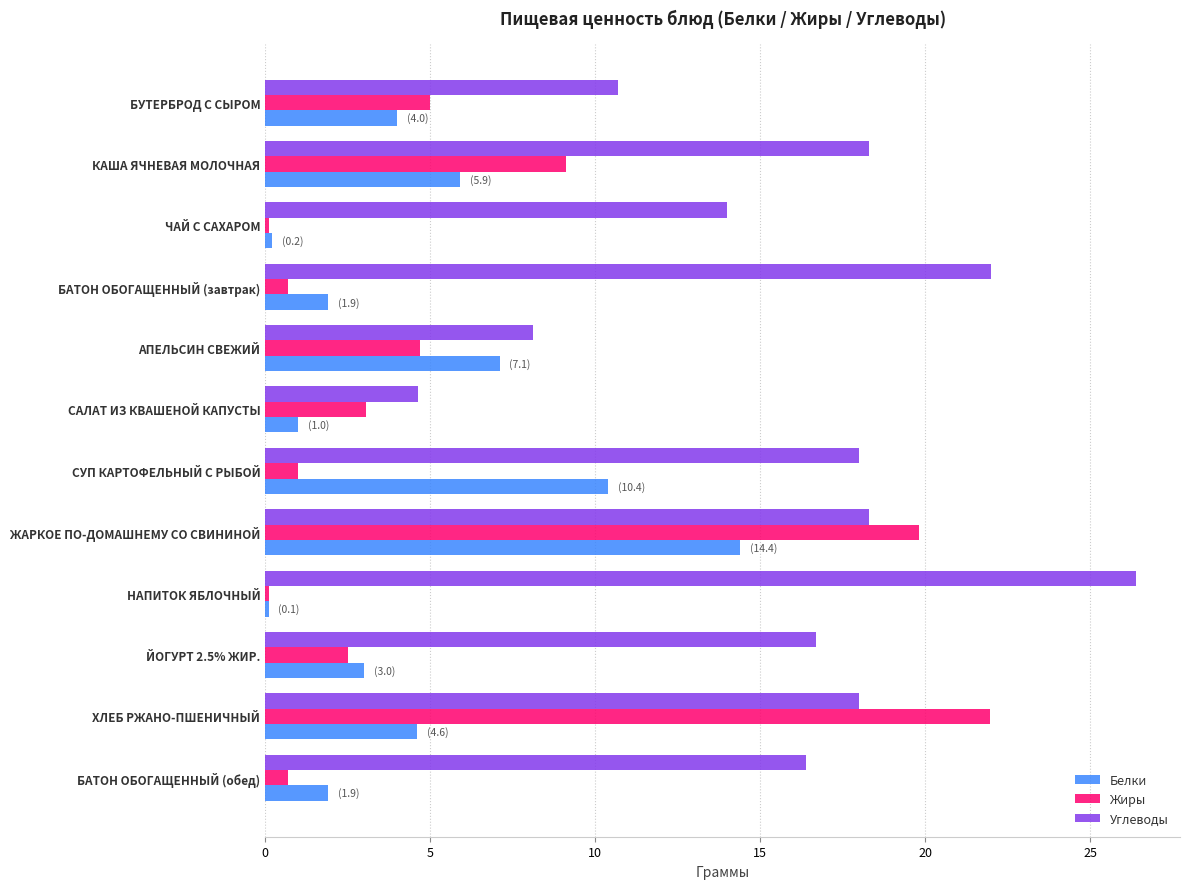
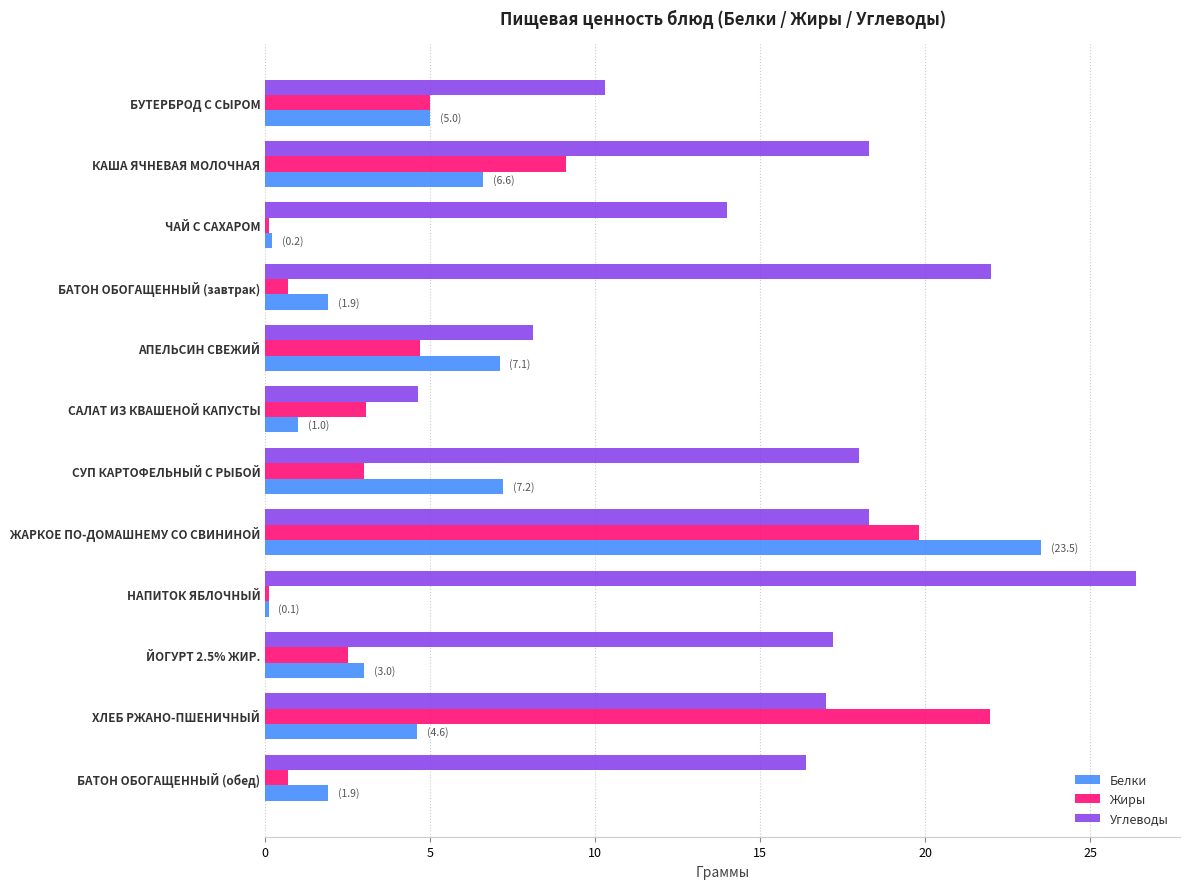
Углеводы, БУТЕРБРОД С СЫРОМ: 10.7 -> 10.3
Белки, БУТЕРБРОД С СЫРОМ: (4.0) -> (5.0)
Белки, КАША ЯЧНЕВАЯ МОЛОЧНАЯ: (5.9) -> (6.6)
Жиры, СУП КАРТОФЕЛЬНЫЙ С РЫБОЙ: 1 -> 3
Белки, СУП КАРТОФЕЛЬНЫЙ С РЫБОЙ: (10.4) -> (7.2)
Белки, ЖАРКОЕ ПО-ДОМАШНЕМУ СО СВИНИНОЙ: (14.4) -> (23.5)
Углеводы, ЙОГУРТ 2.5% ЖИР.: 16.7 -> 17.2
Углеводы, ХЛЕБ РЖАНО-ПШЕНИЧНЫЙ: 18 -> 17
